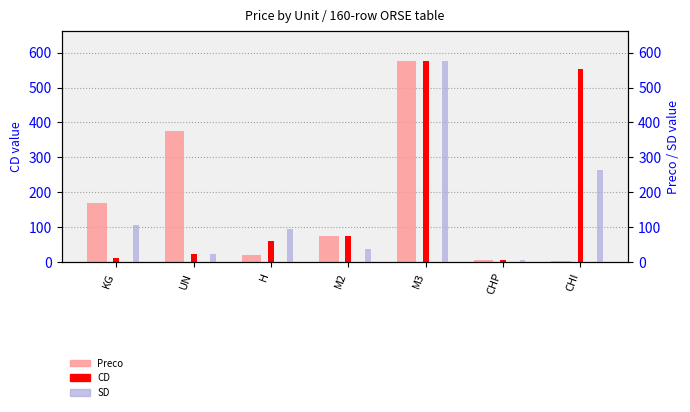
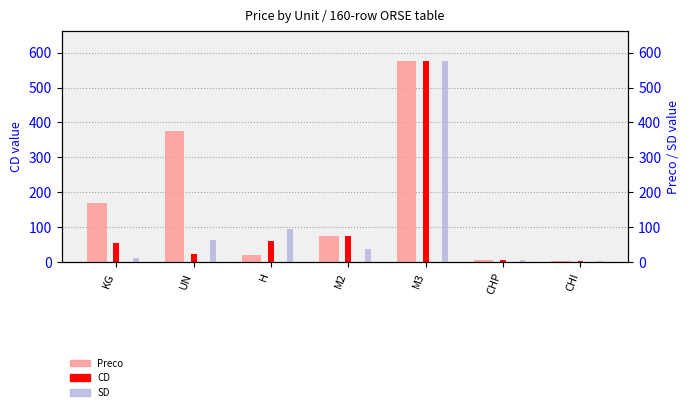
CD, KG: 10 -> 50
CD, CHI: 550 -> 0
SD, KG: 110 -> 10
SD, UN: 20 -> 60
SD, CHI: 260 -> 0
